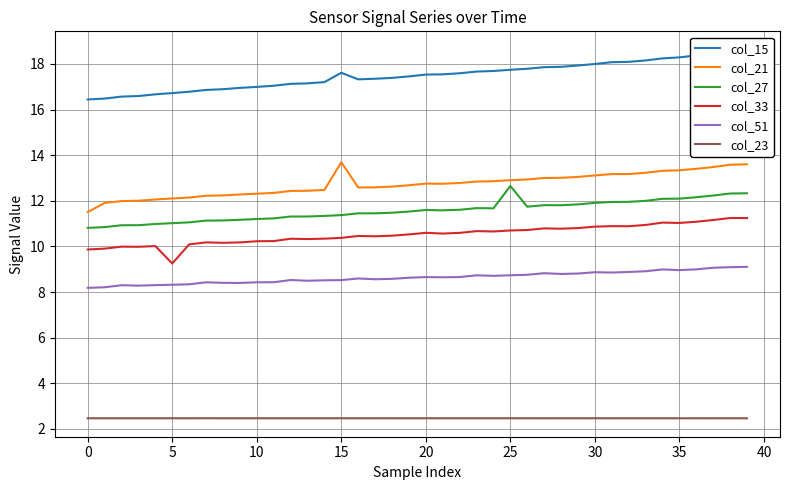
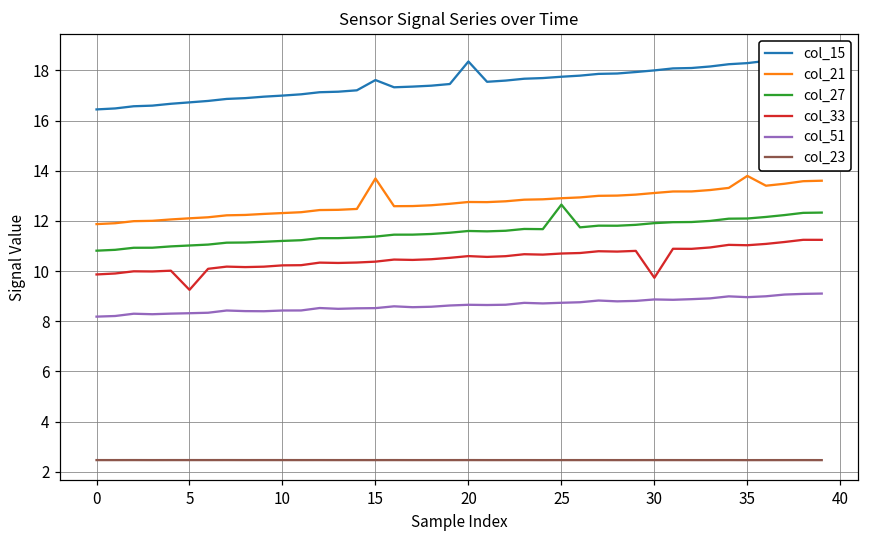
col_21, 0: 11.5 -> 11.9
col_15, 20: 17.5 -> 18.4
col_33, 30: 10.9 -> 9.7
col_21, 35: 13.3 -> 13.8
